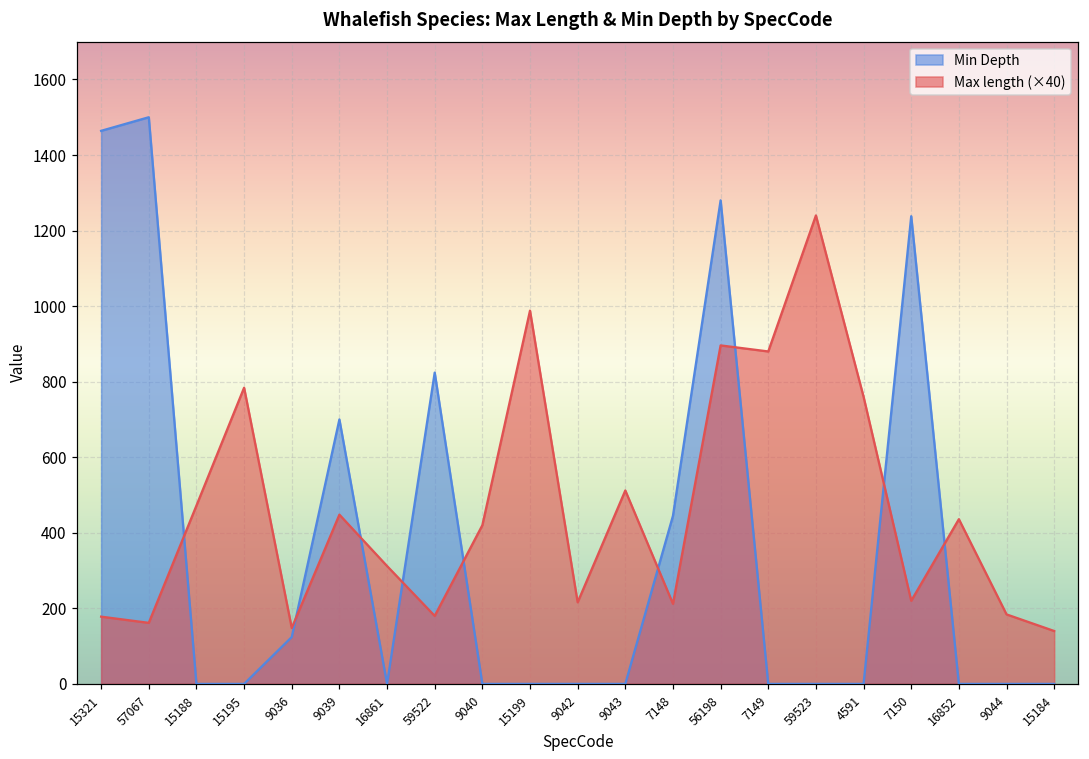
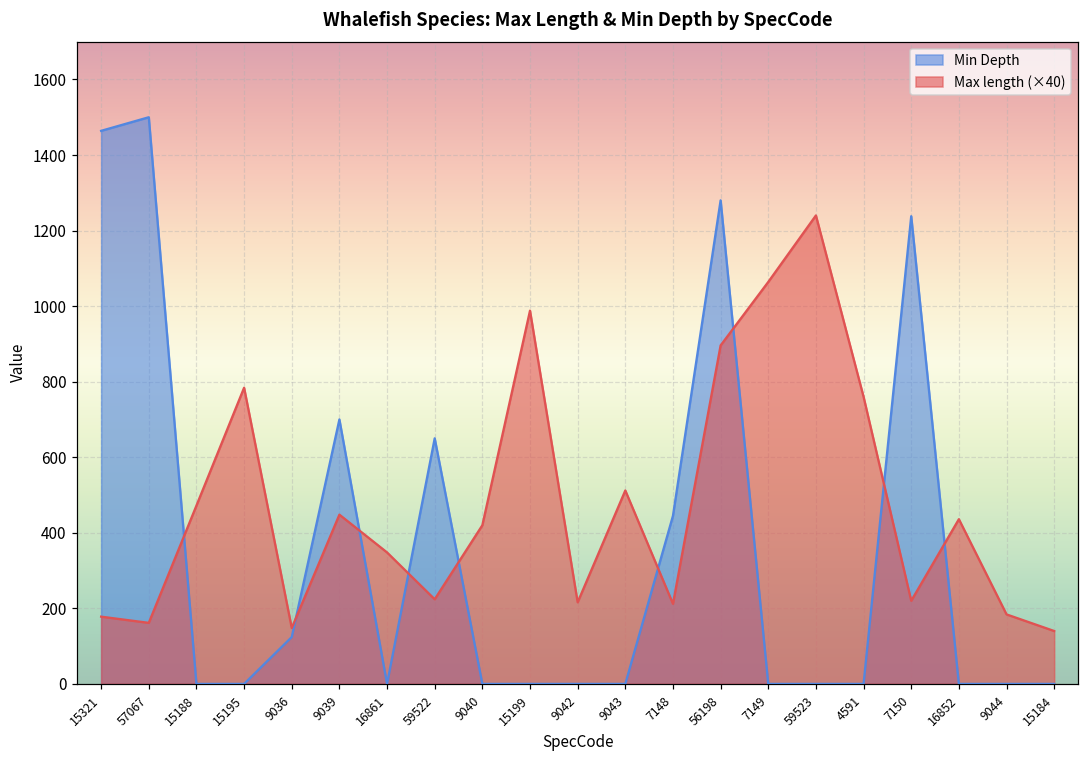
Max length (×40), 16861: 310 -> 350
Min Depth, 59522: 820 -> 650
Max length (×40), 59522: 180 -> 220
Max length (×40), 7149: 880 -> 1060
